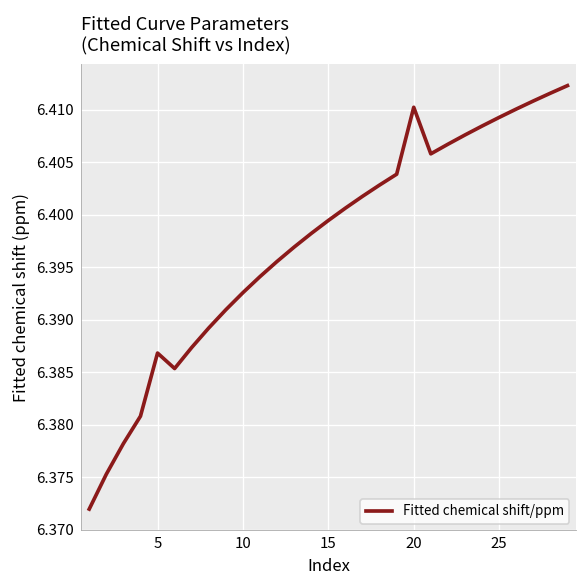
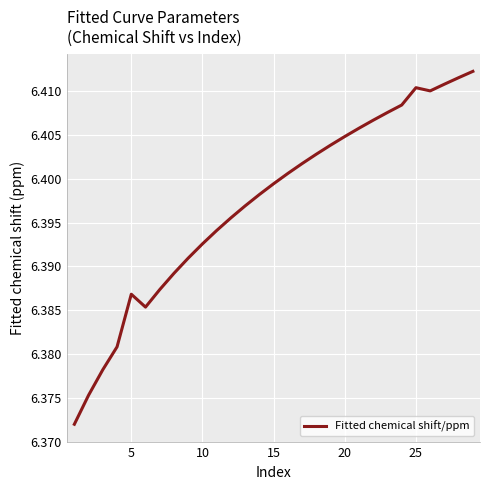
20: 6.410 -> 6.405
25: 6.409 -> 6.410
